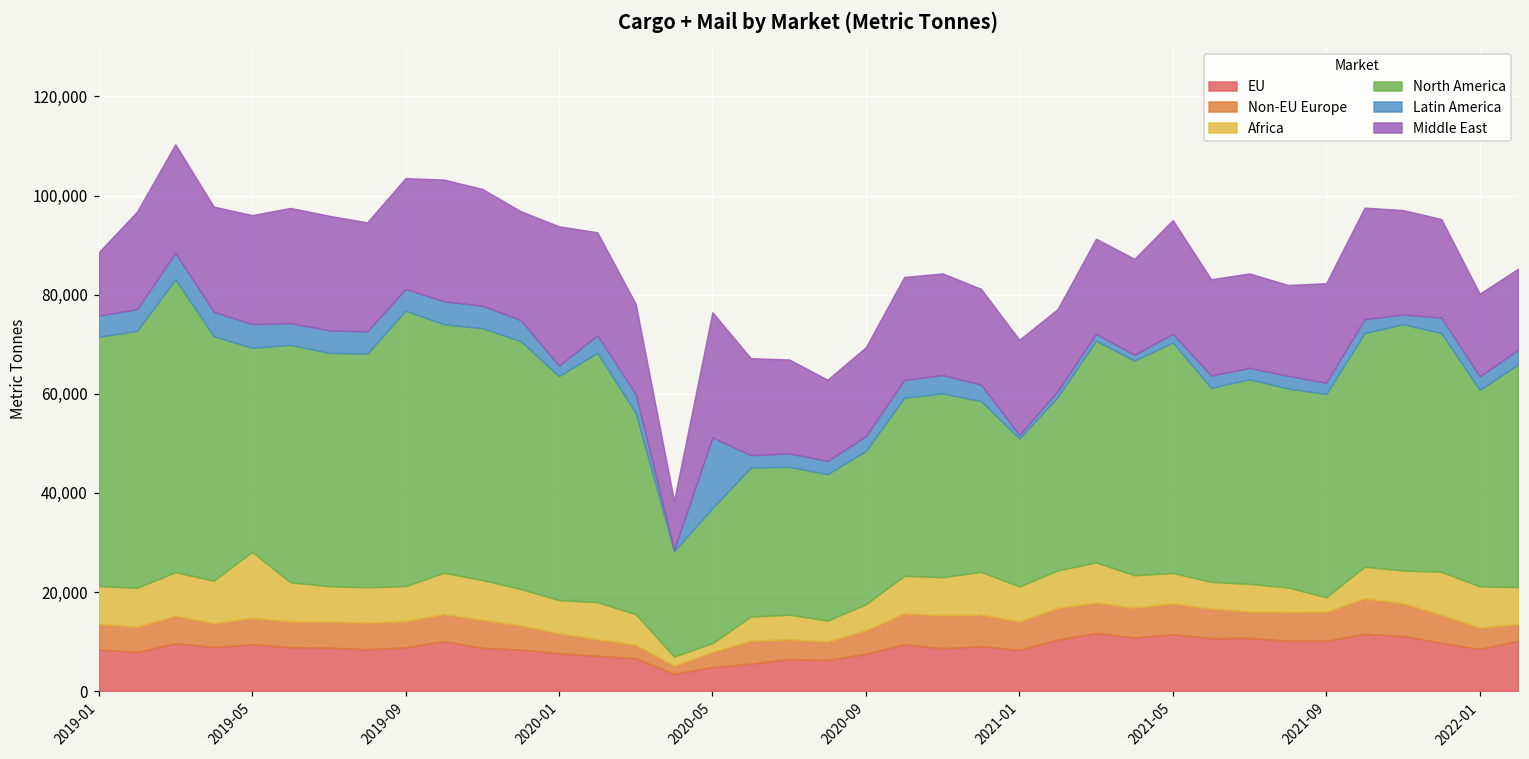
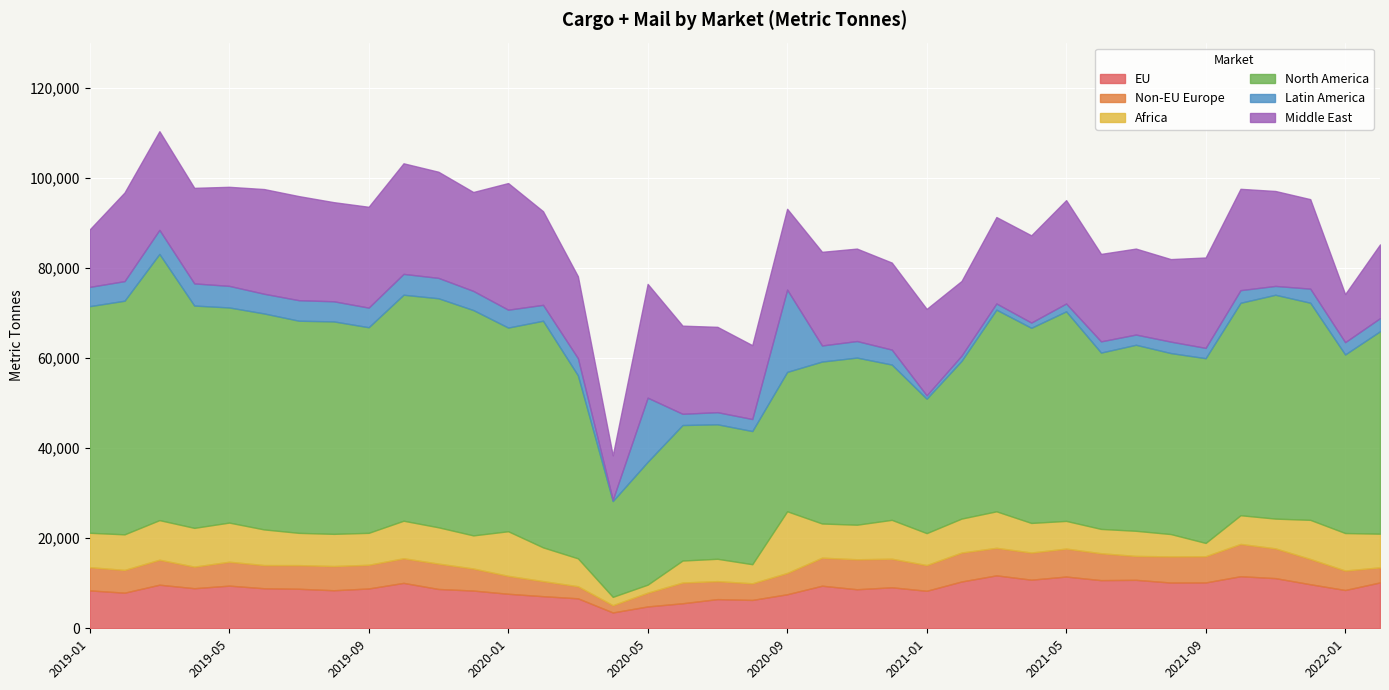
Africa, 2019-05: 13,000 -> 9,000
North America, 2019-05: 41,000 -> 48,000
North America, 2019-09: 56,000 -> 46,000
Africa, 2020-01: 7,000 -> 10,000
Latin America, 2020-01: 2,000 -> 4,000
Africa, 2020-09: 5,000 -> 14,000
Latin America, 2020-09: 3,000 -> 18,000
Middle East, 2022-01: 17,000 -> 11,000
